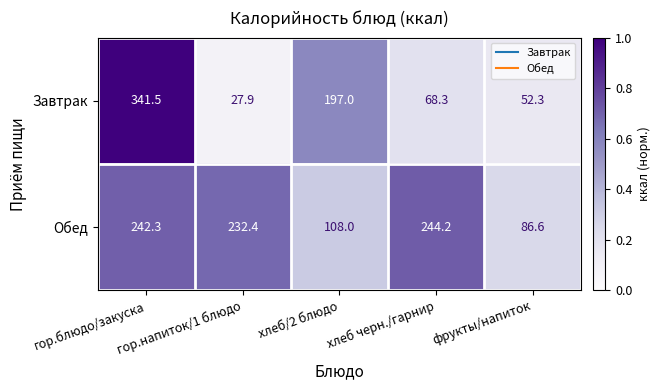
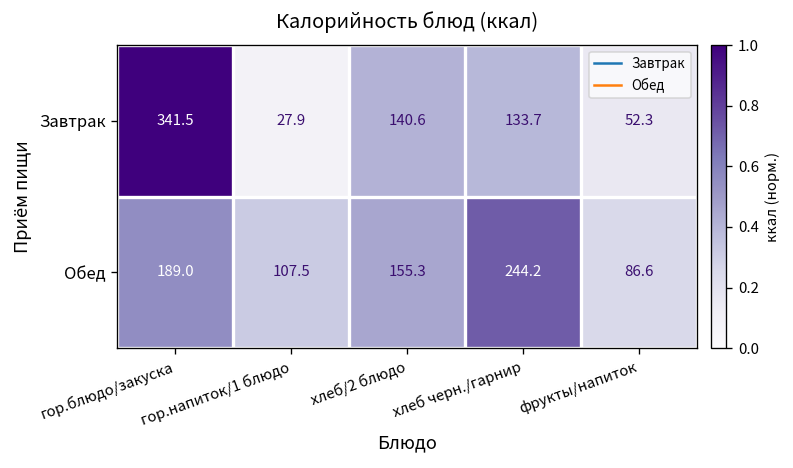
Завтрак, хлеб/2 блюдо: 197.0 -> 140.6
Завтрак, хлеб черн./гарнир: 68.3 -> 133.7
Обед, гор.блюдо/закуска: 242.3 -> 189.0
Обед, гор.напиток/1 блюдо: 232.4 -> 107.5
Обед, хлеб/2 блюдо: 108.0 -> 155.3
